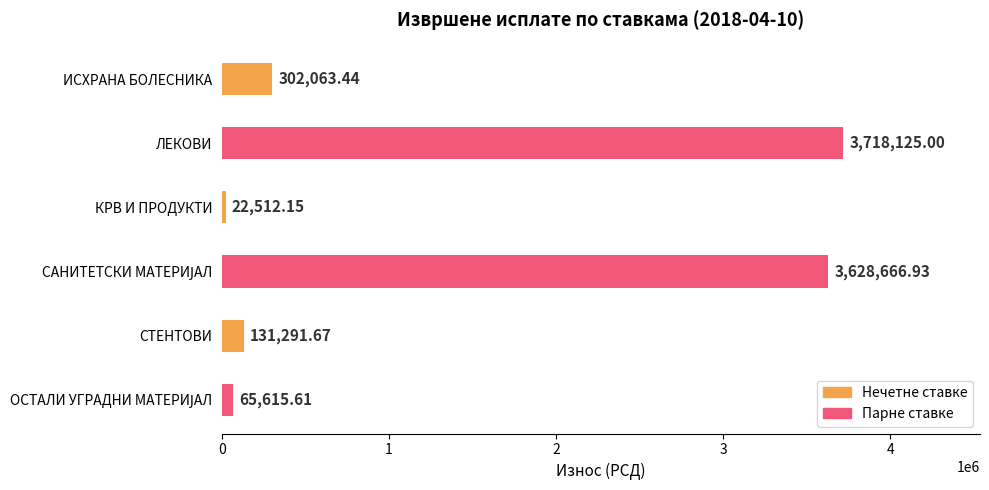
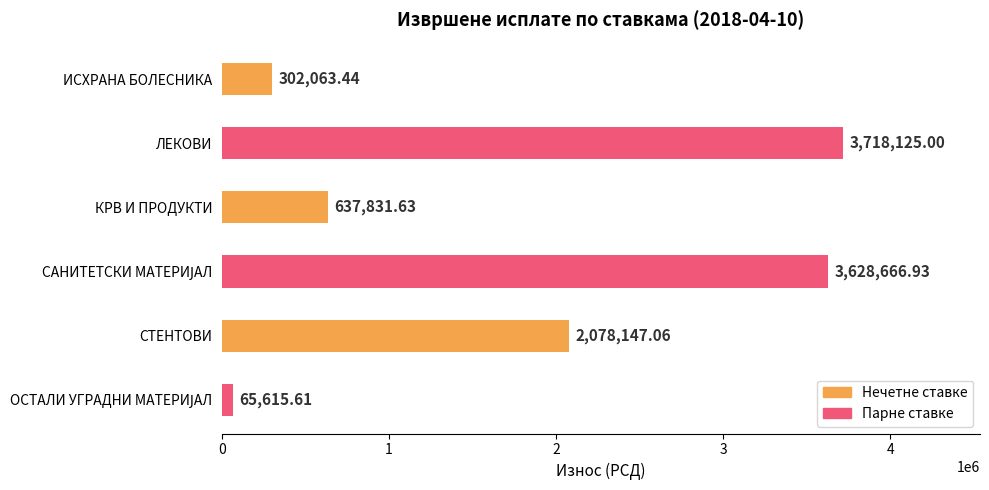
КРВ И ПРОДУКТИ: 22,512.15 -> 637,831.63
СТЕНТОВИ: 131,291.67 -> 2,078,147.06
